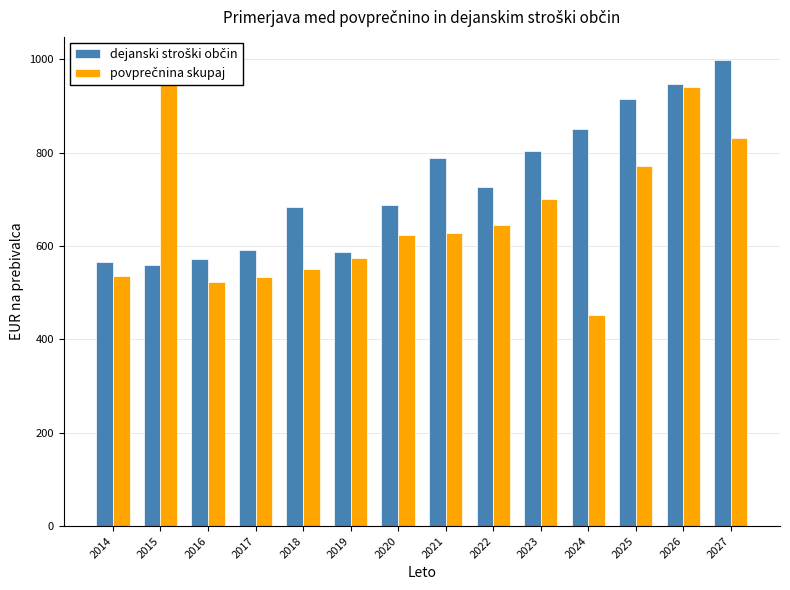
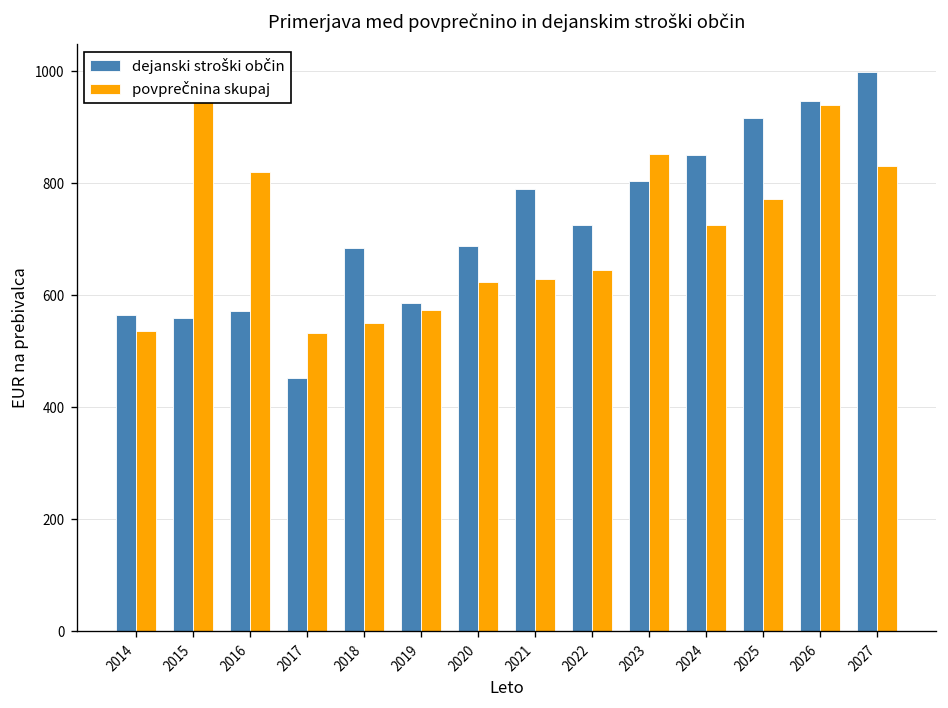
povprečnina skupaj, 2016: 520 -> 820
dejanski stroški občin, 2017: 590 -> 450
povprečnina skupaj, 2023: 700 -> 850
povprečnina skupaj, 2024: 450 -> 730
